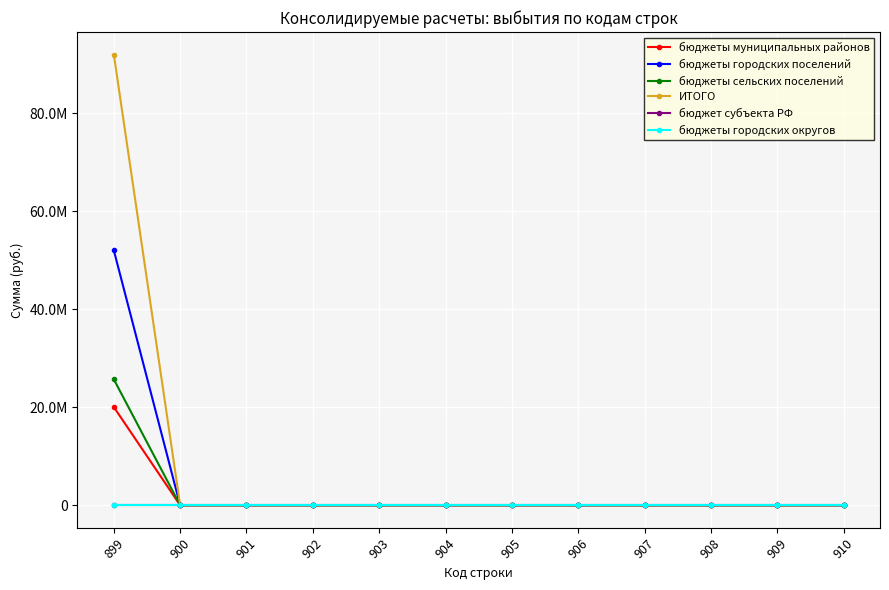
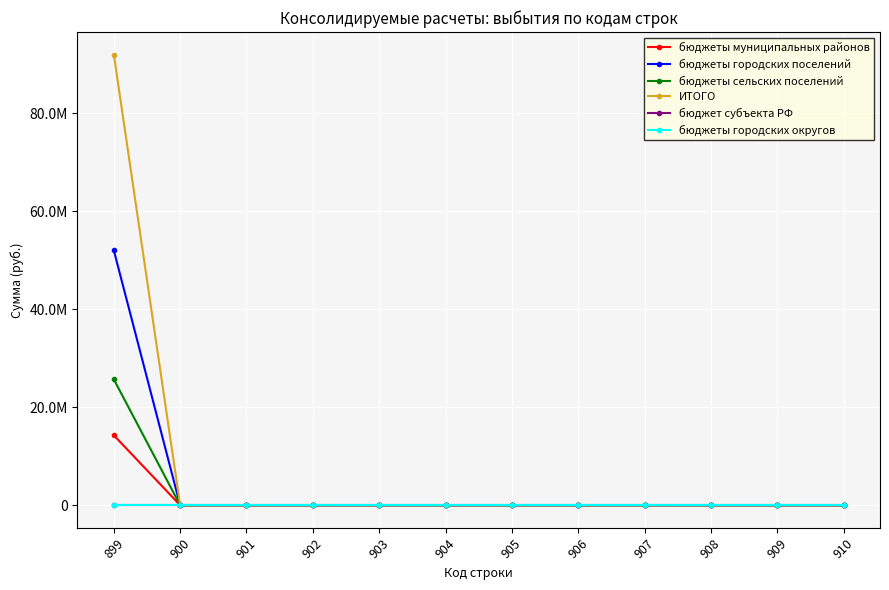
бюджеты муниципальных районов, 899: 20000000 -> 14000000
